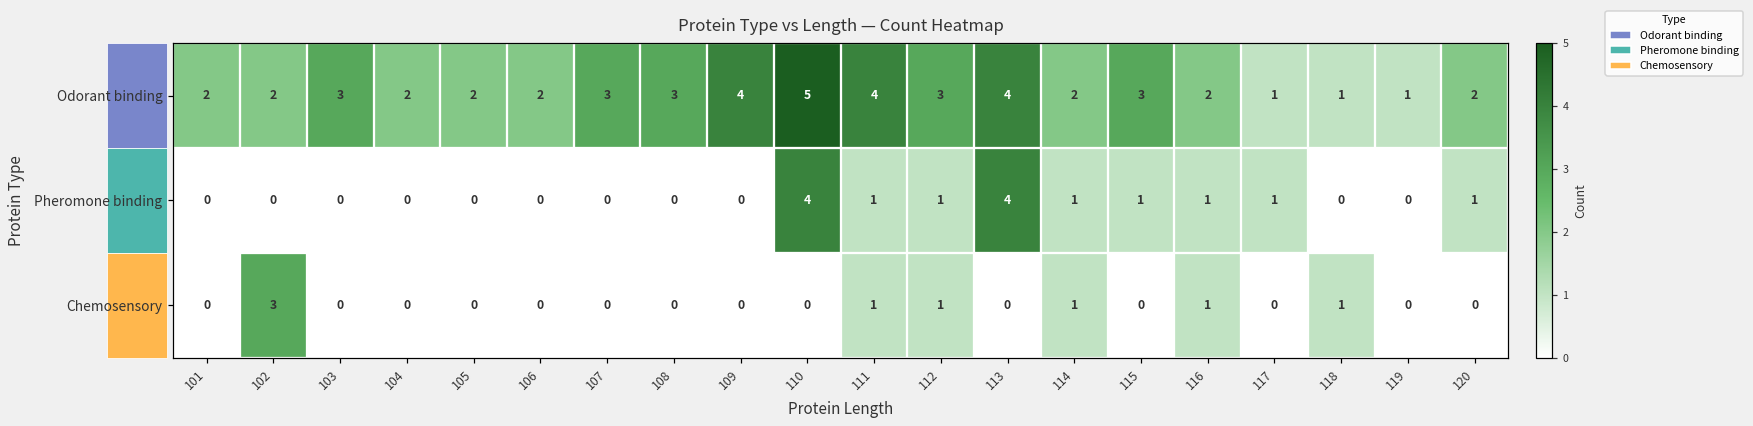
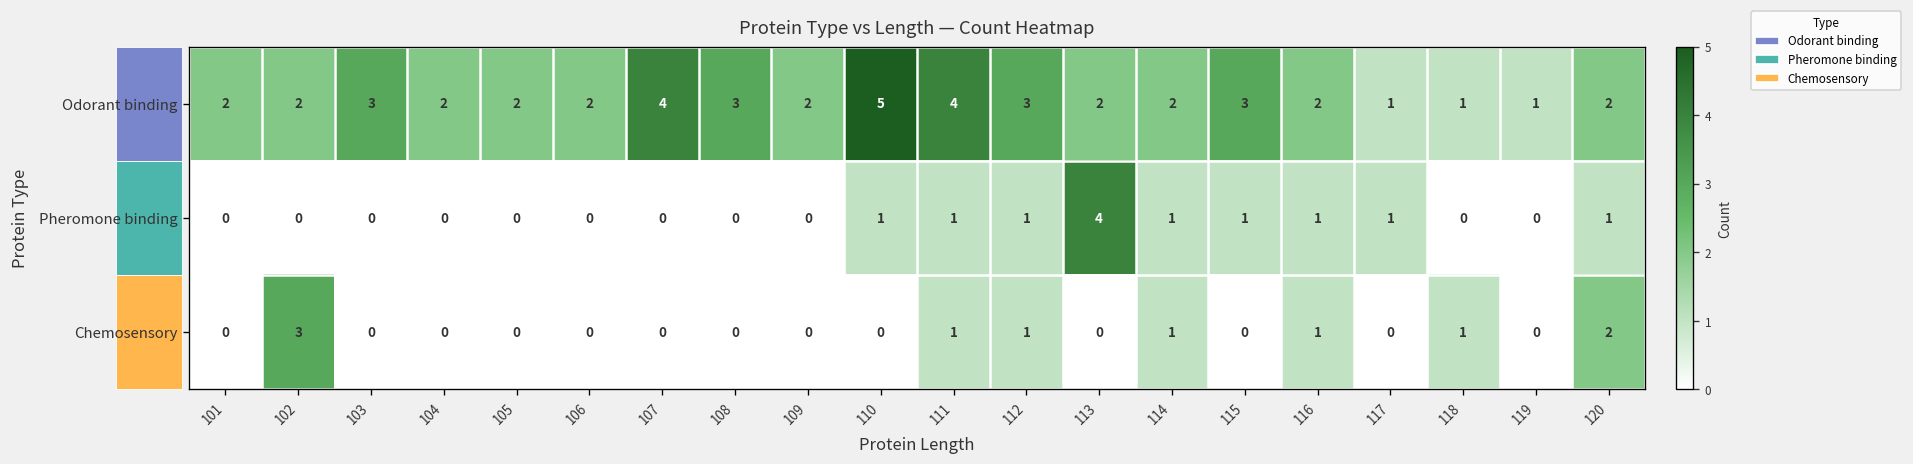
Odorant binding, 107: 3 -> 4
Odorant binding, 109: 4 -> 2
Odorant binding, 113: 4 -> 2
Pheromone binding, 110: 4 -> 1
Chemosensory, 120: 0 -> 2
